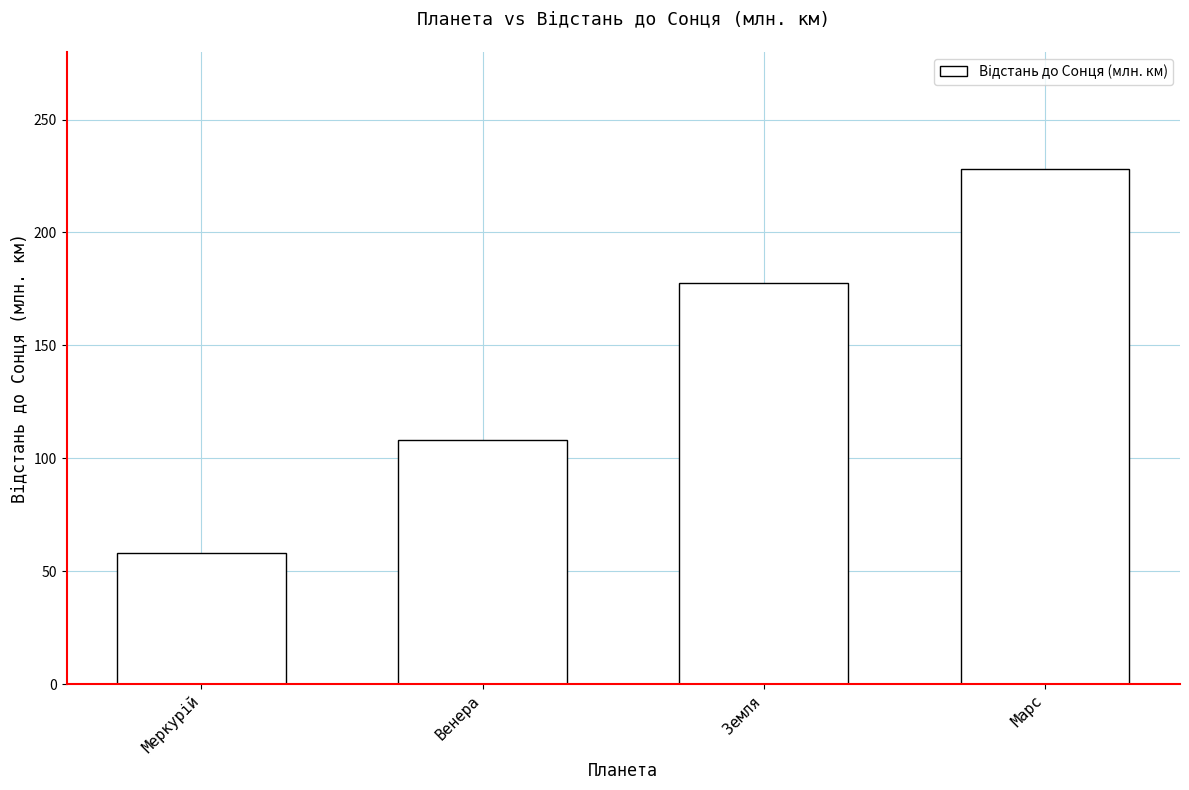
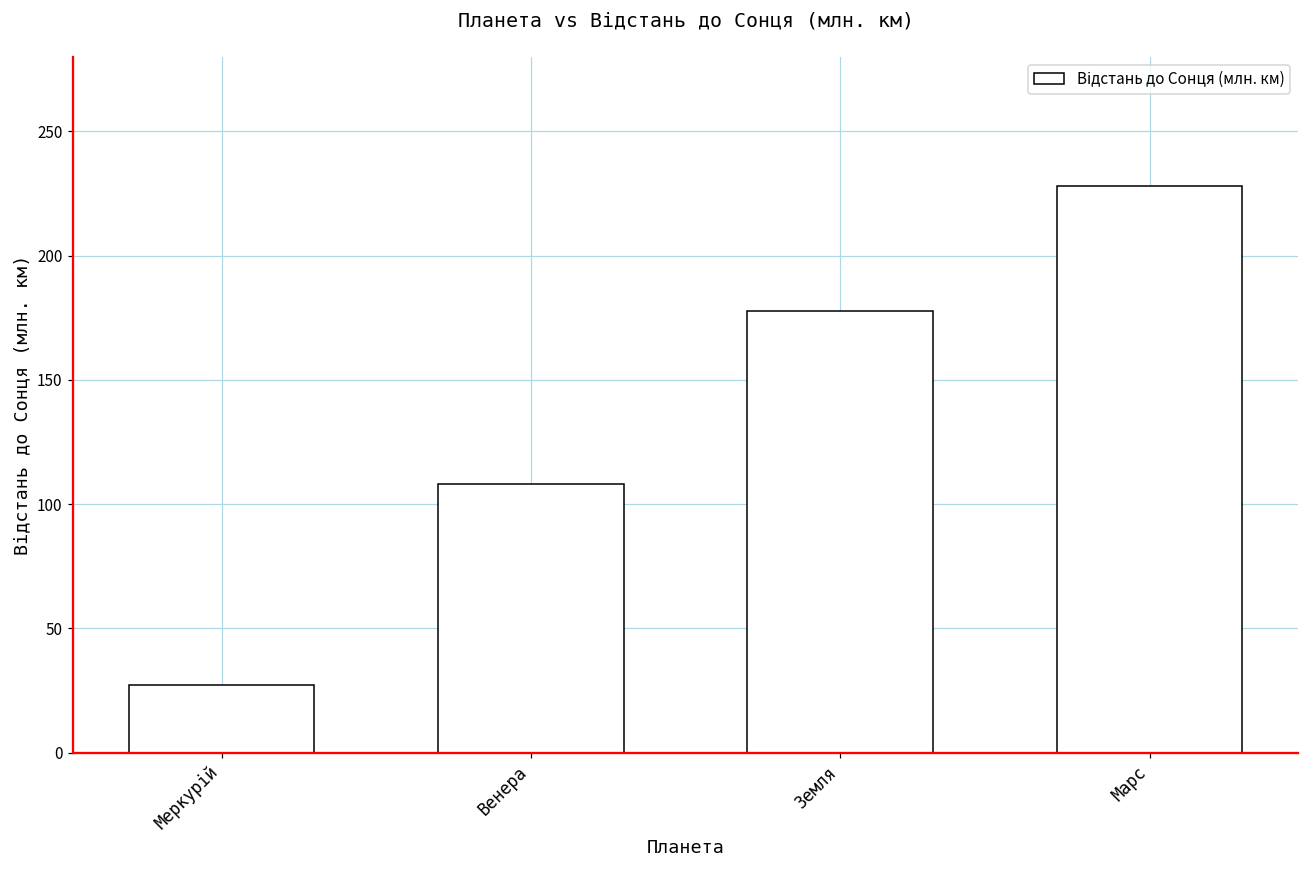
Меркурій: 58 -> 27
